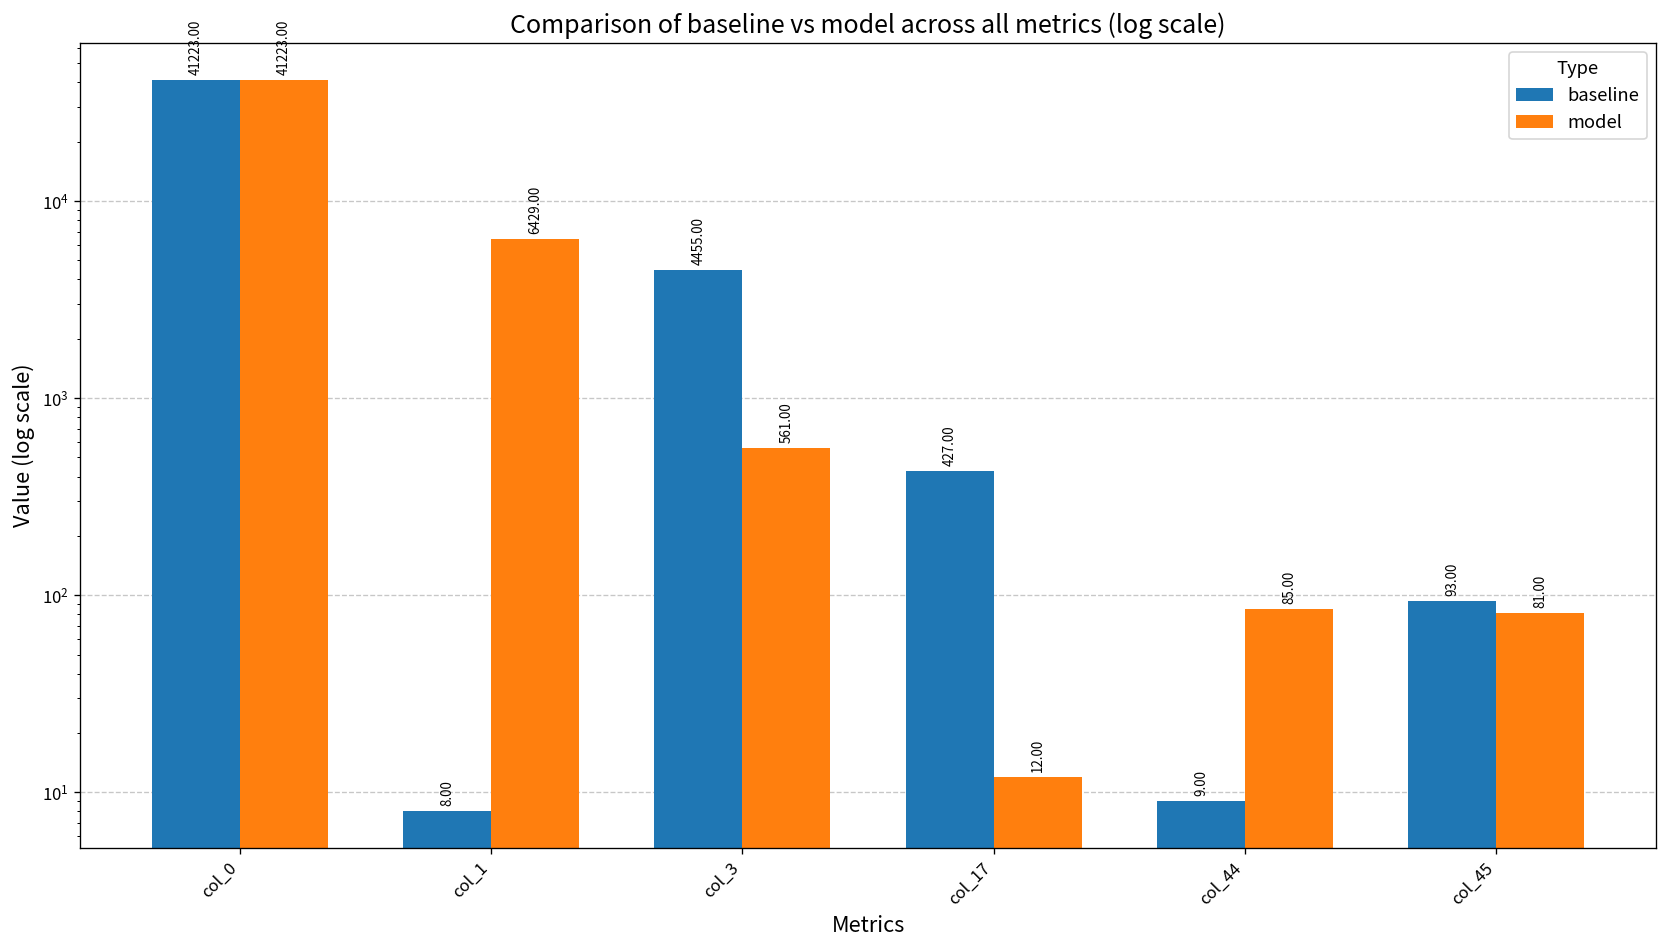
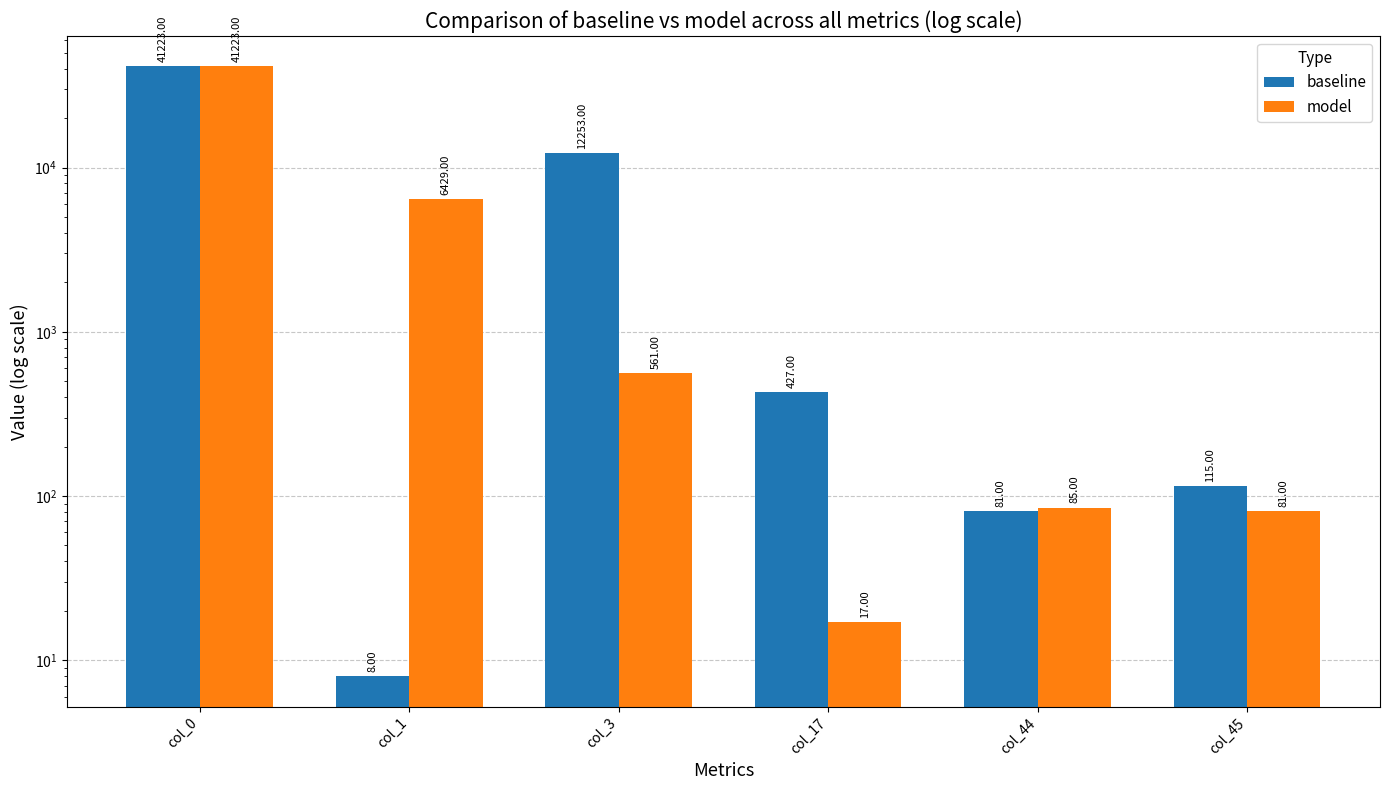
baseline, col_3: 4455.00 -> 12253.00
model, col_17: 12.00 -> 17.00
baseline, col_44: 9.00 -> 81.00
baseline, col_45: 93.00 -> 115.00
